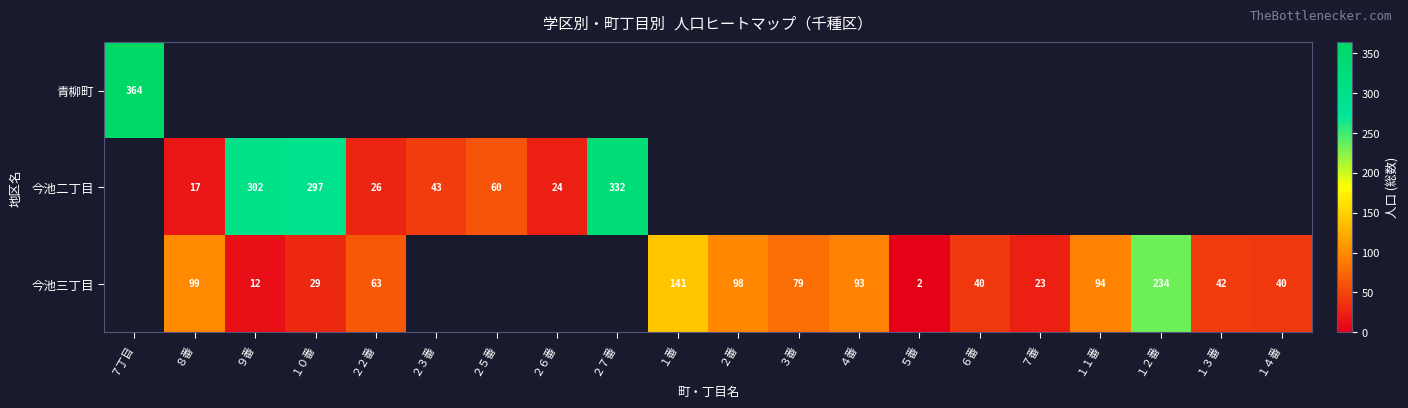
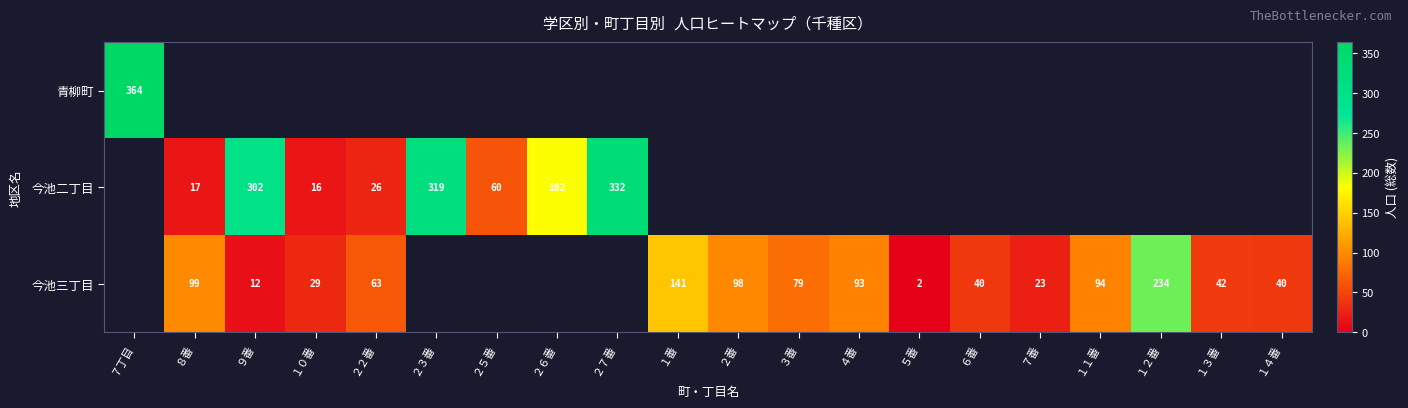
今池二丁目, １０番: 297 -> 16
今池二丁目, ２３番: 43 -> 319
今池二丁目, ２６番: 24 -> 182
